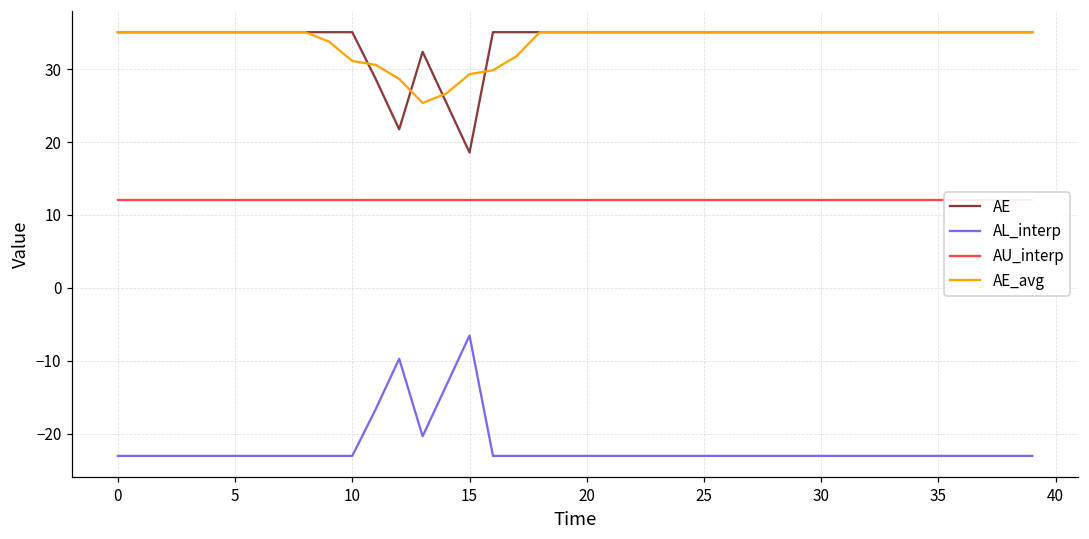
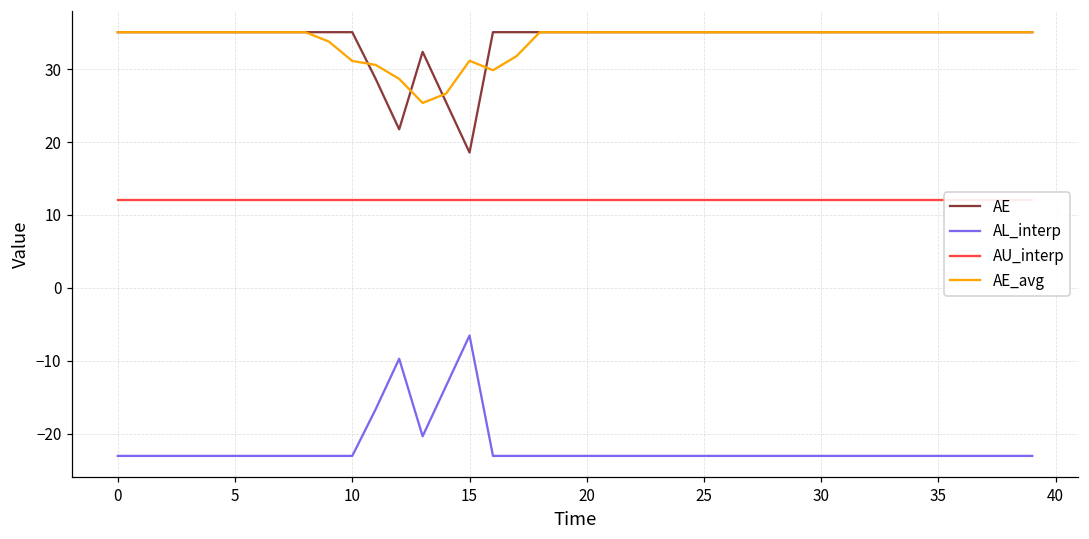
AE_avg, 15: 29 -> 31
